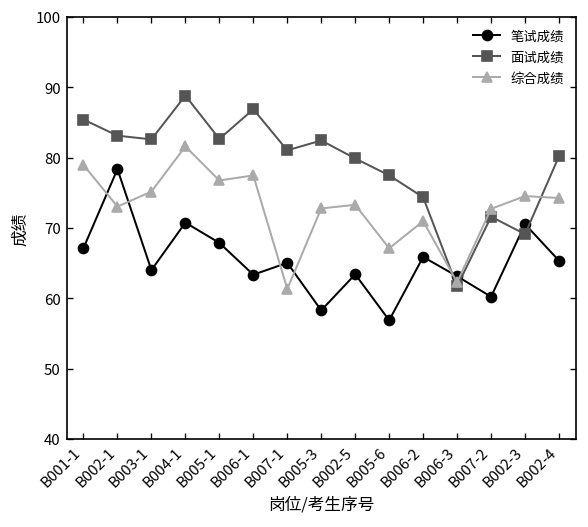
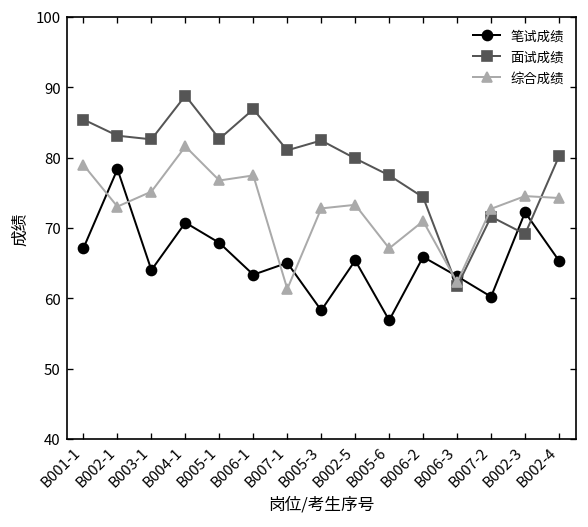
笔试成绩, B002-5: 63 -> 65
笔试成绩, B002-3: 71 -> 72
